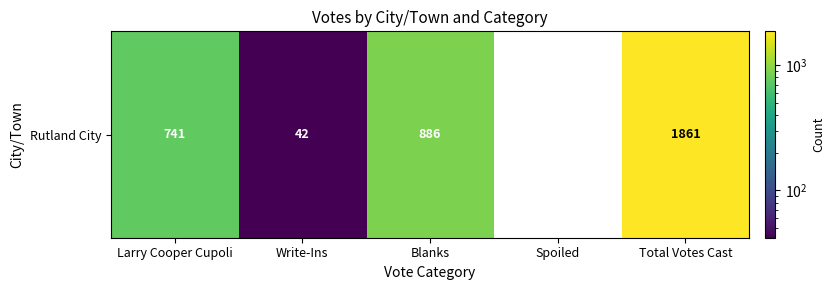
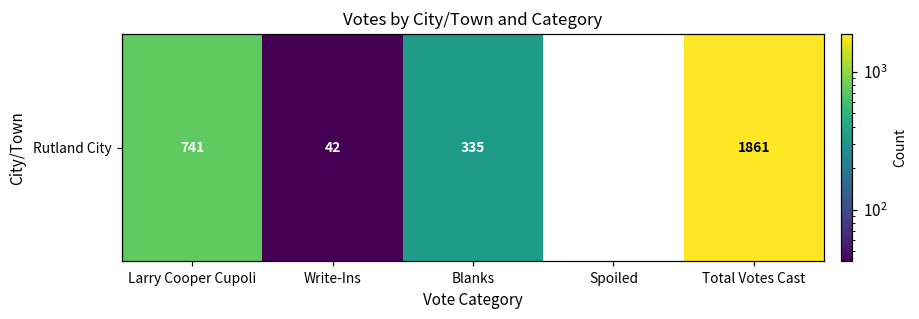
Rutland City, Blanks: 886 -> 335
